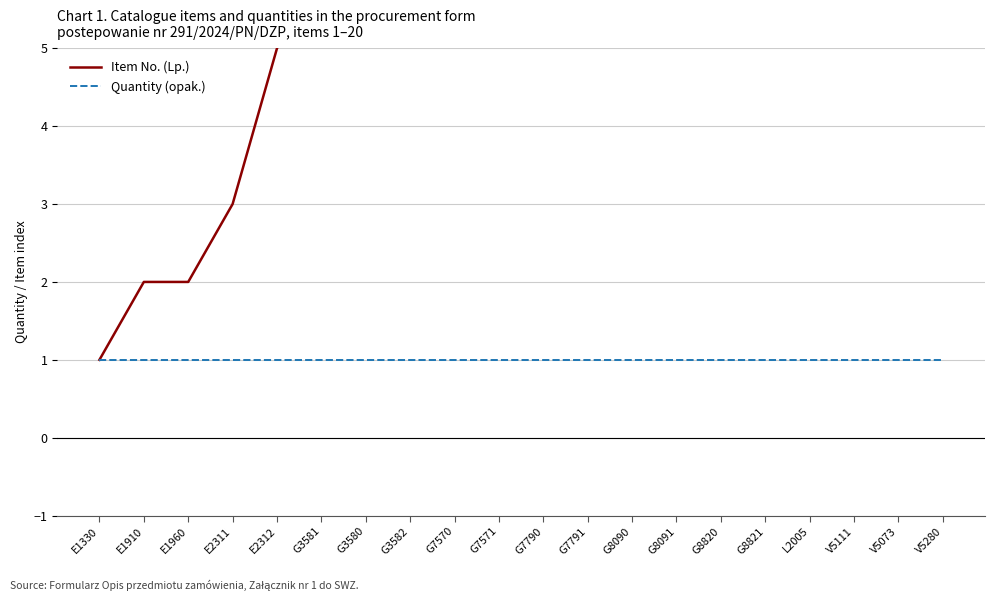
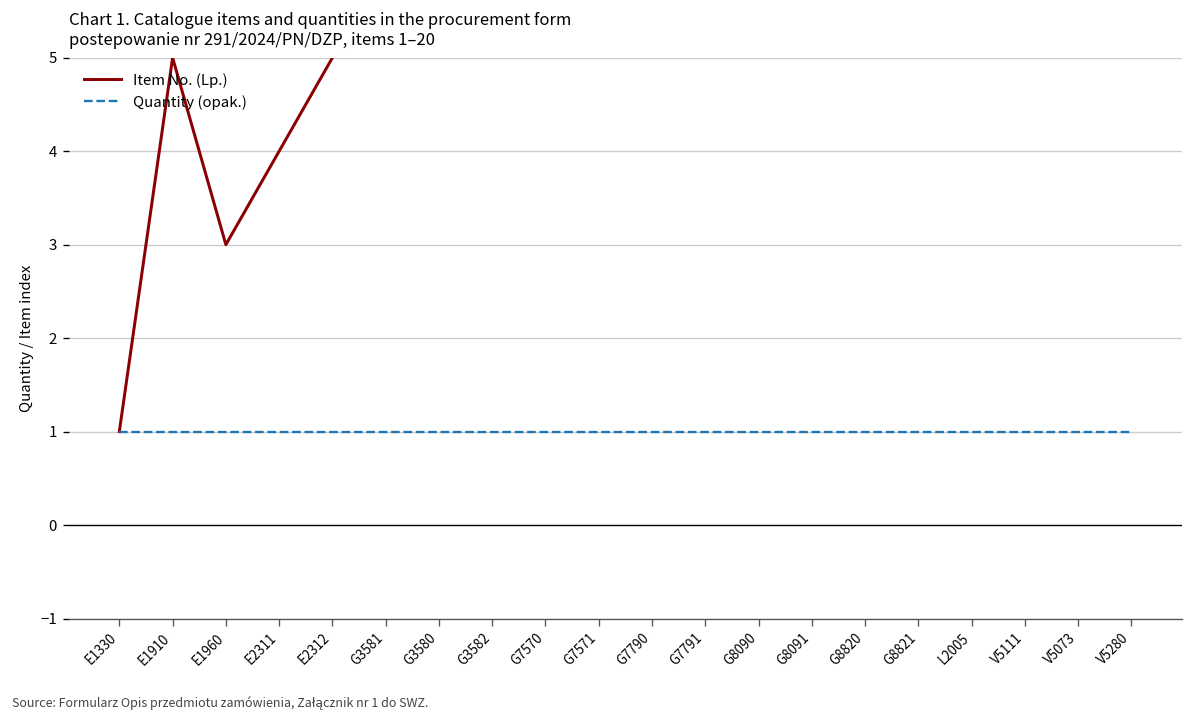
Item No. (Lp.), E1910: 2 -> 5
Item No. (Lp.), E1960: 2 -> 3
Item No. (Lp.), E2311: 3 -> 4
